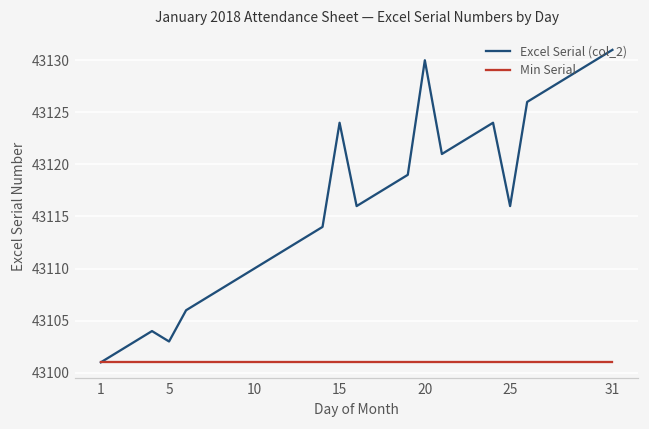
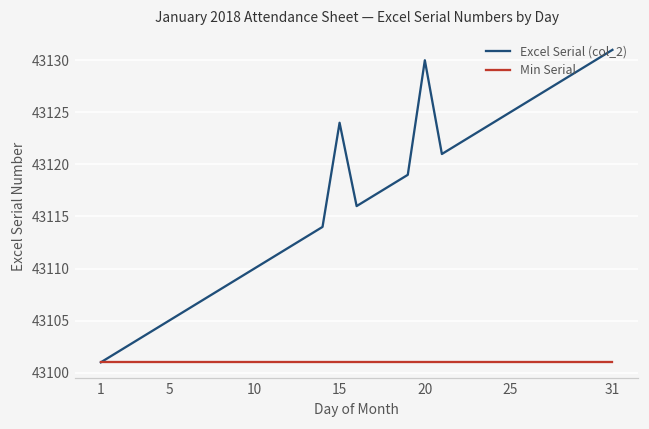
Excel Serial (col_2), 5: 43103 -> 43105
Excel Serial (col_2), 25: 43116 -> 43125
